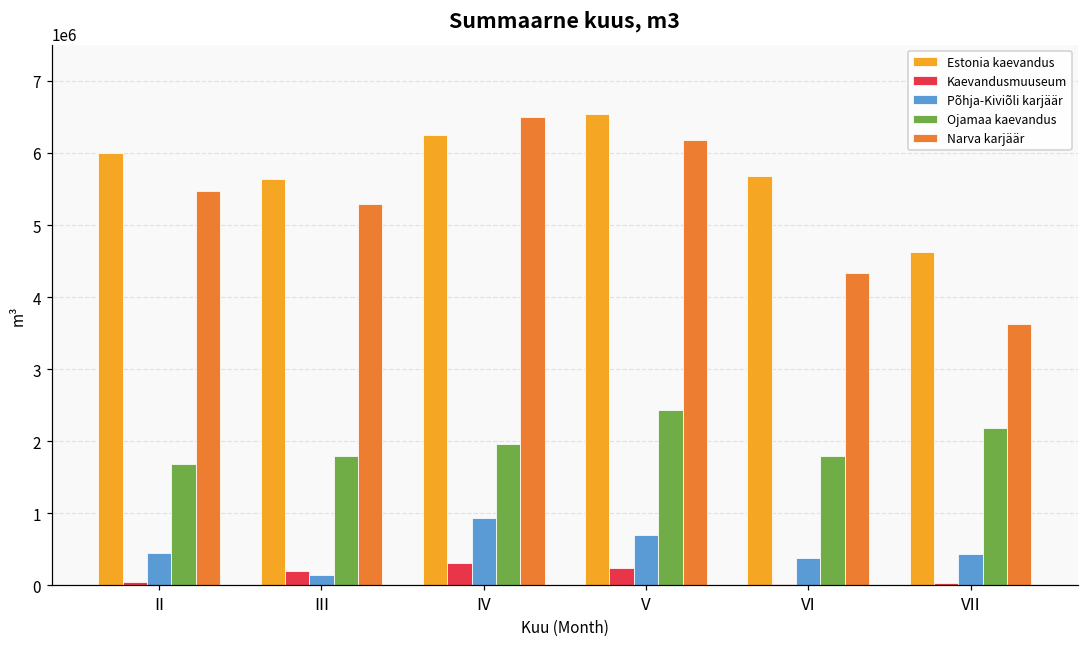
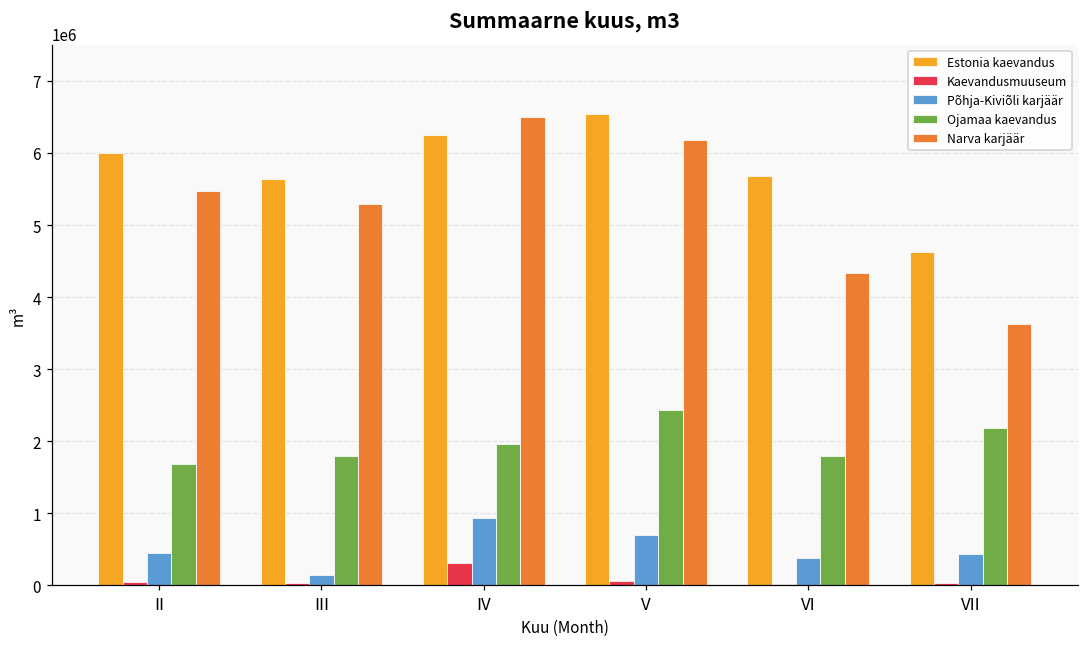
Kaevandusmuuseum, III: 200000 -> 0
Kaevandusmuuseum, V: 200000 -> 100000
